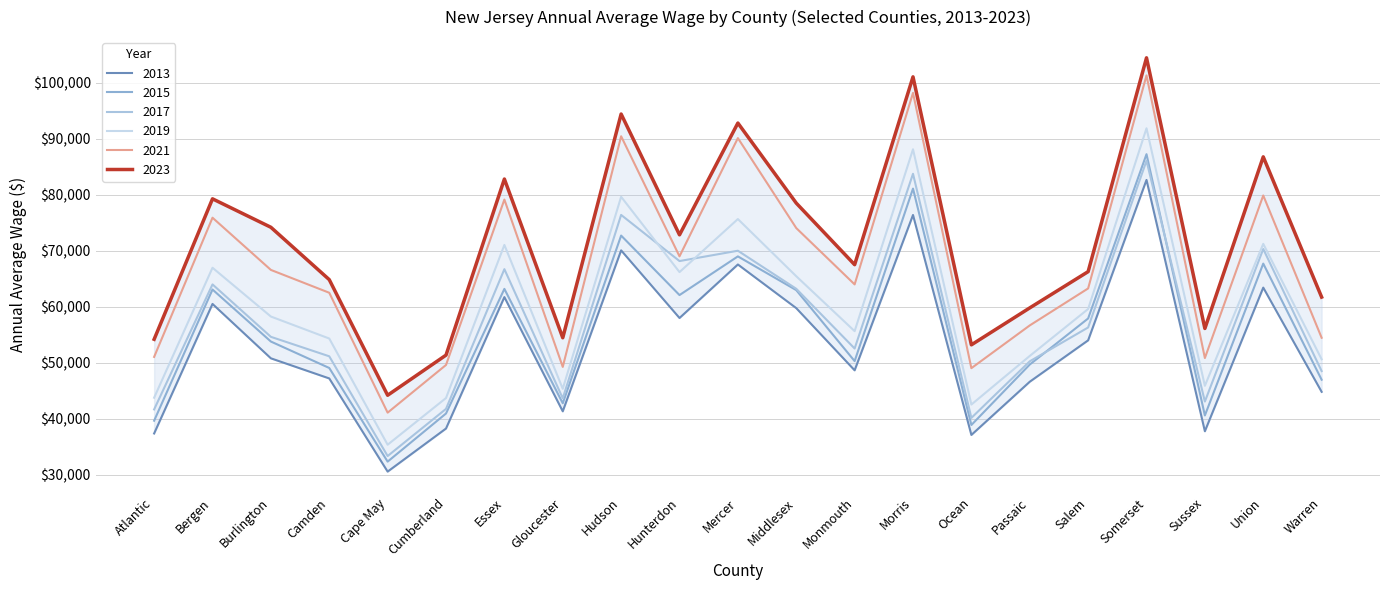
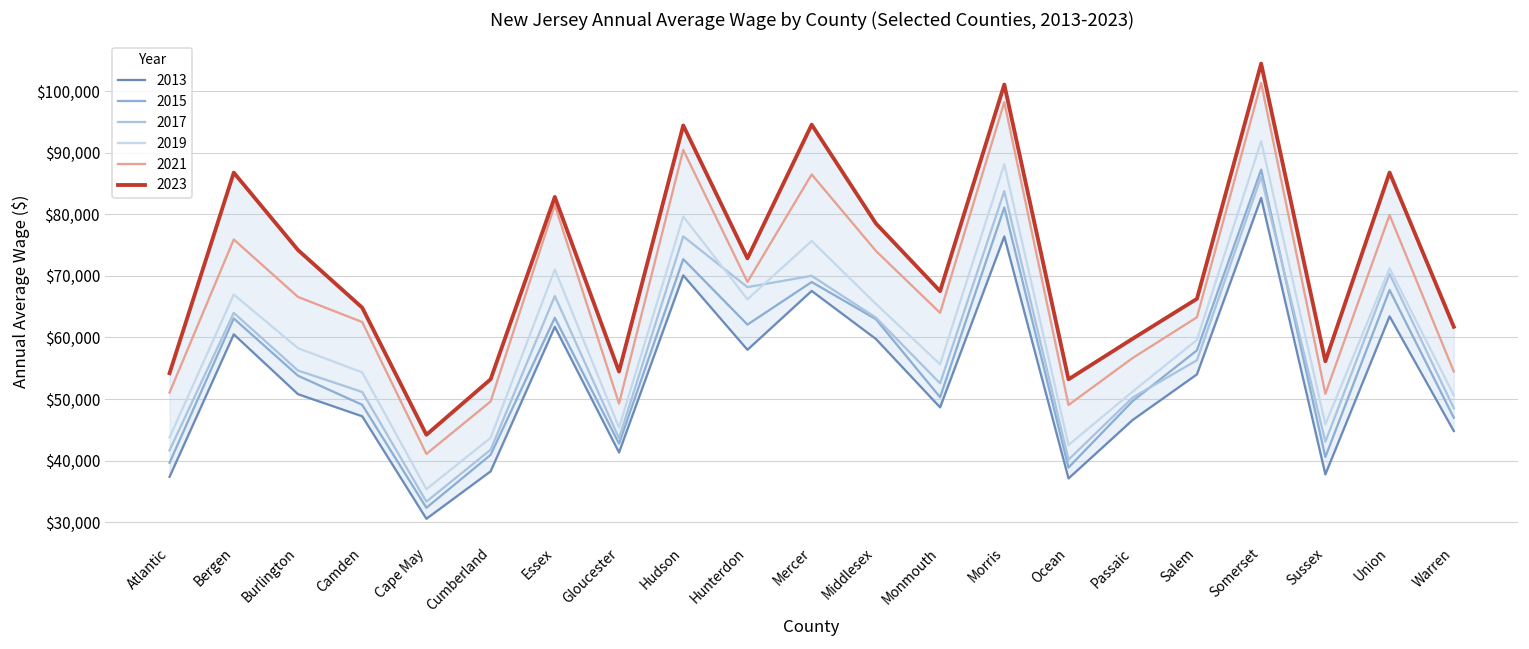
2023, Bergen: $79,000 -> $87,000
2023, Cumberland: $51,000 -> $53,000
2021, Essex: $79,000 -> $81,000
2021, Mercer: $90,000 -> $86,000
2023, Mercer: $93,000 -> $95,000
